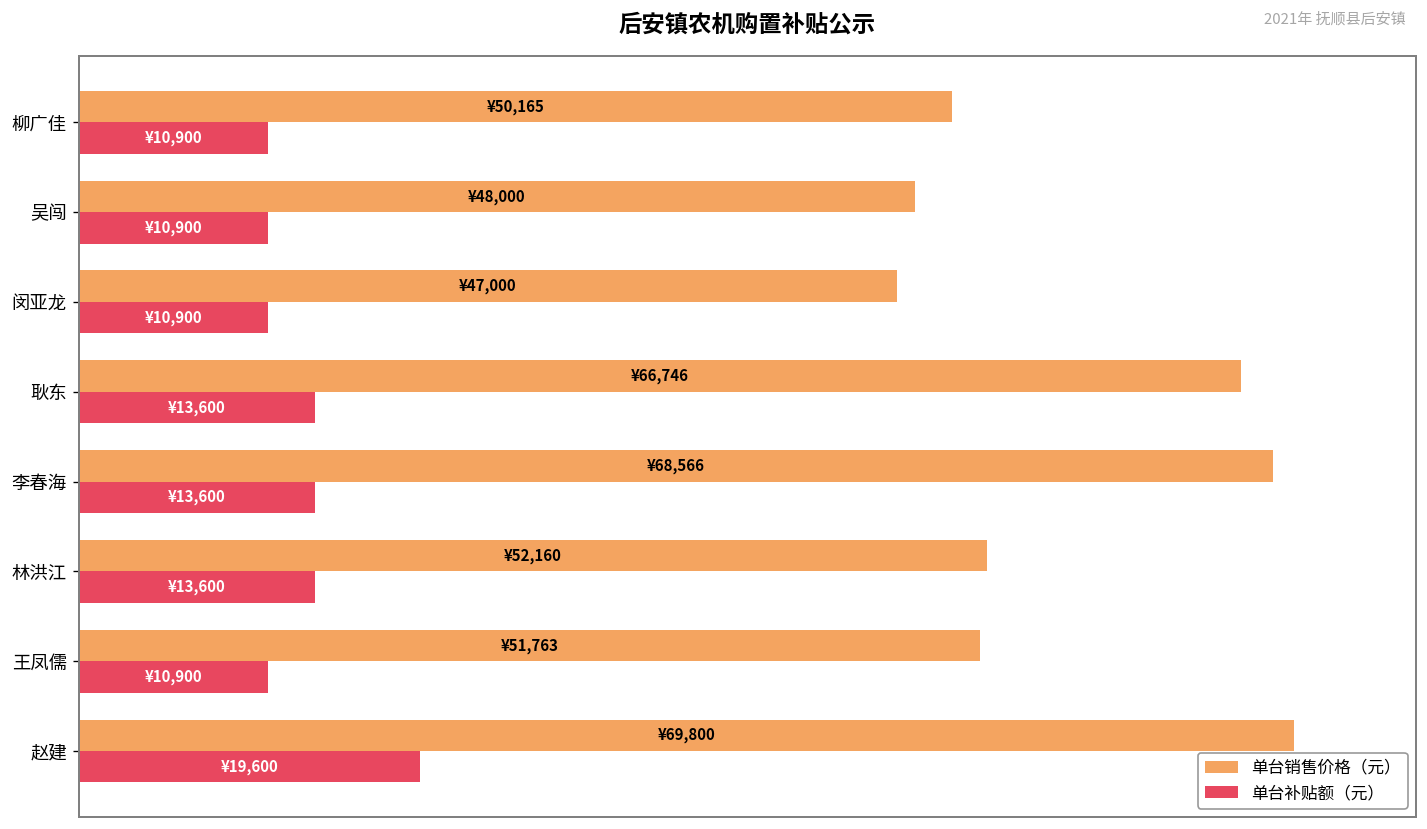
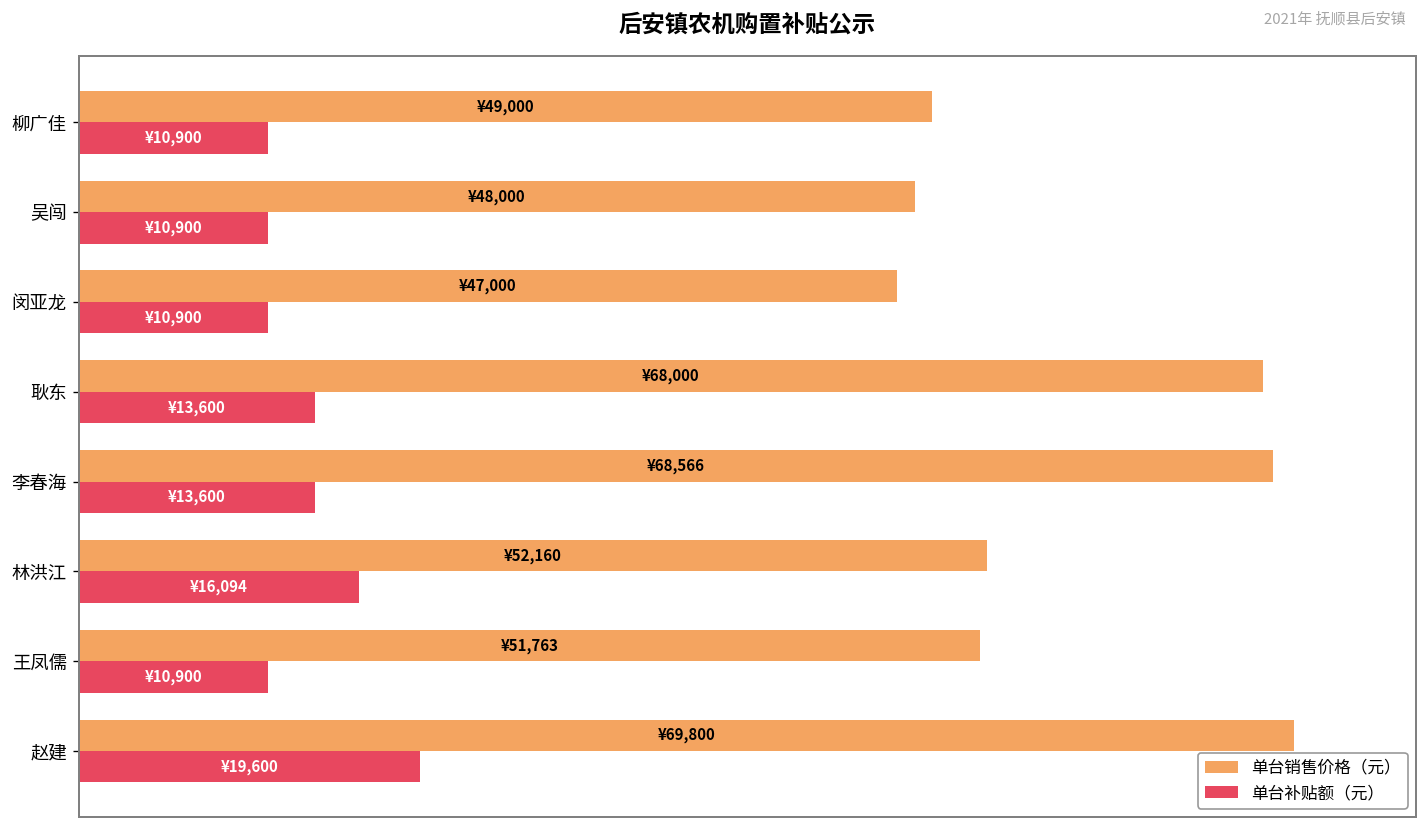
单台销售价格（元）, 柳广佳: ¥50,165 -> ¥49,000
单台销售价格（元）, 耿东: ¥66,746 -> ¥68,000
单台补贴额（元）, 林洪江: ¥13,600 -> ¥16,094
